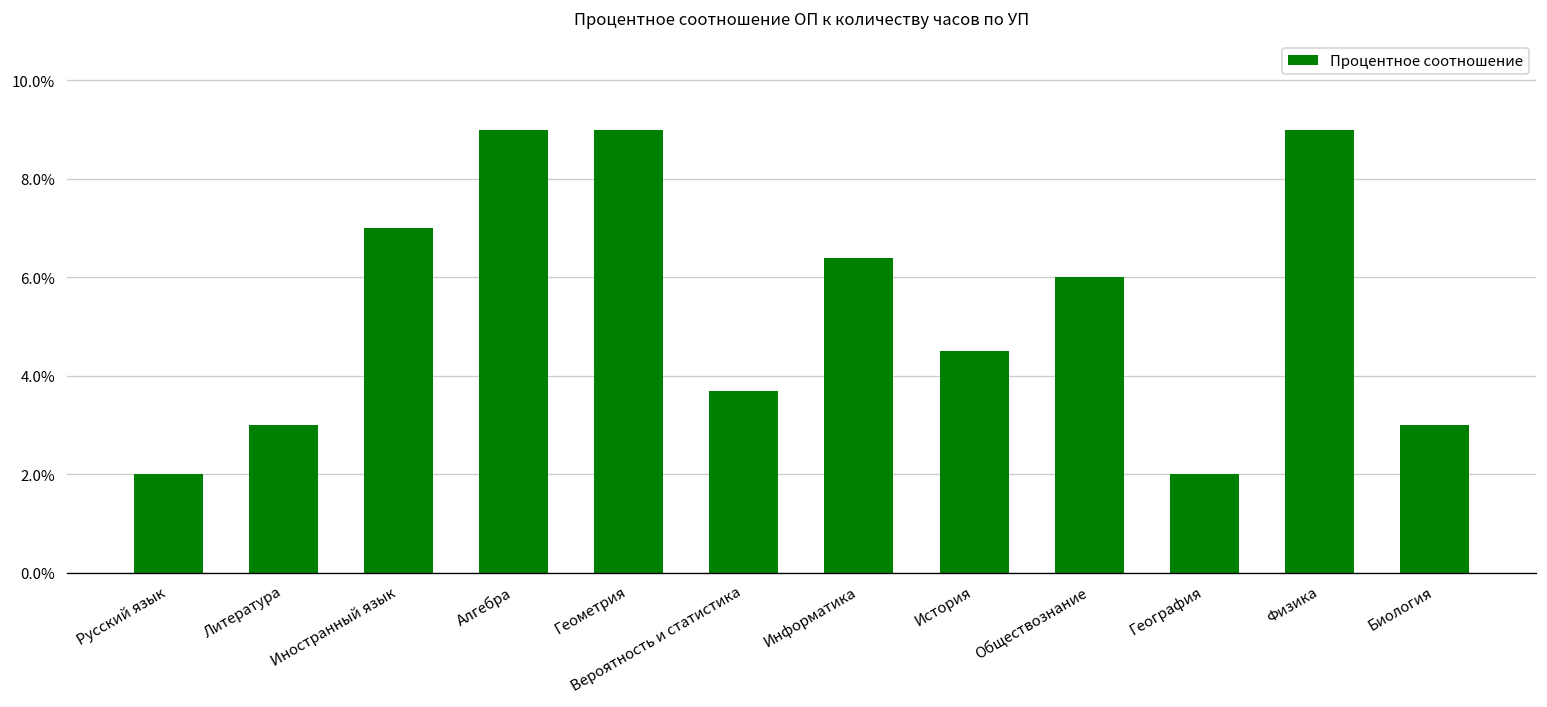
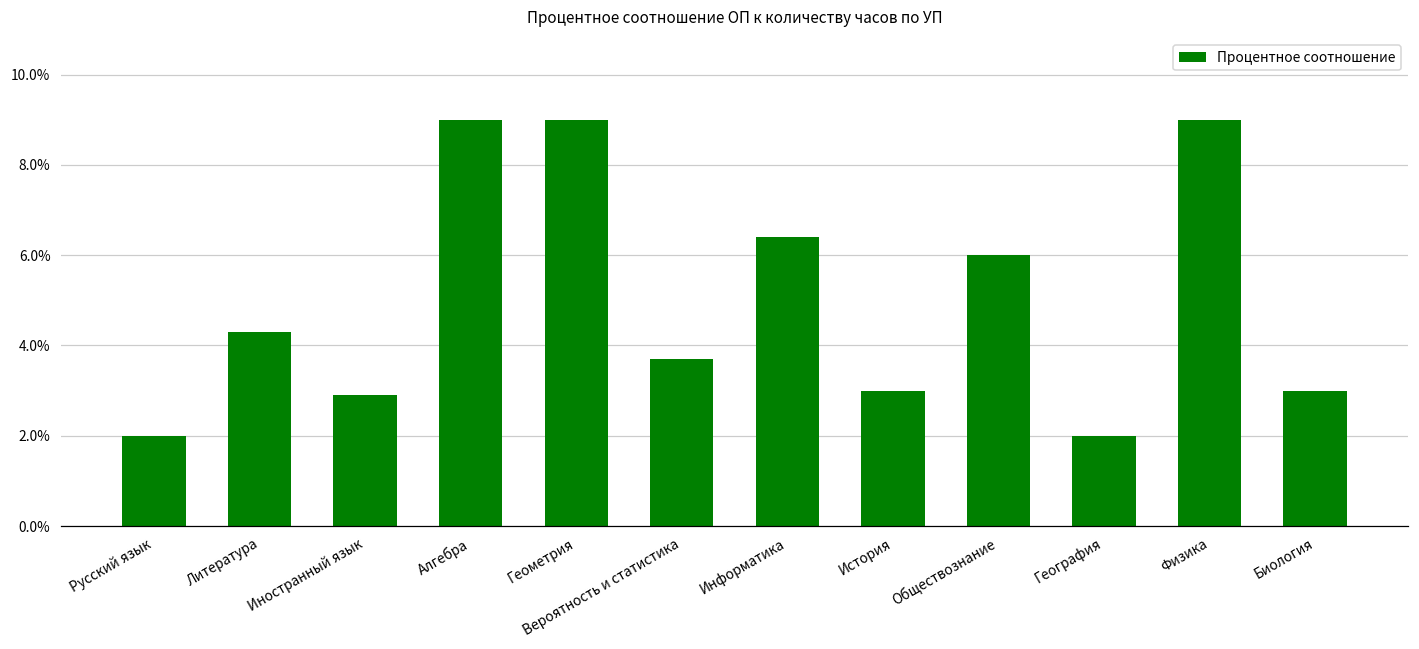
Литература: 3.0% -> 4.3%
Иностранный язык: 7.0% -> 2.9%
История: 4.5% -> 3.0%
